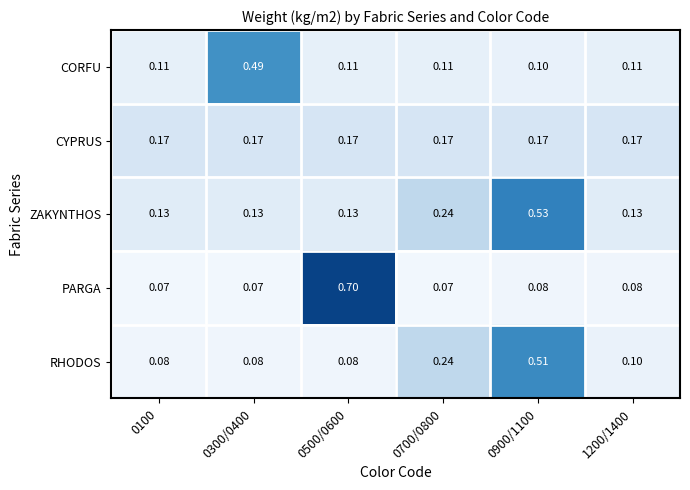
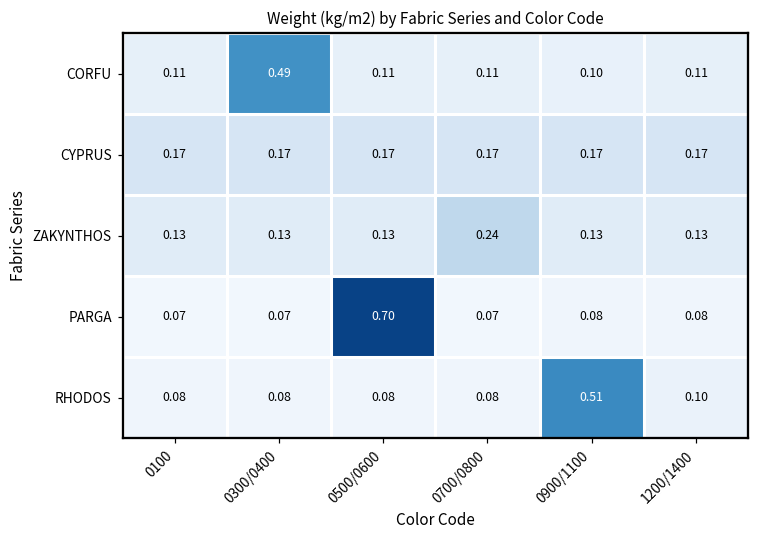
ZAKYNTHOS, 0900/1100: 0.53 -> 0.13
RHODOS, 0700/0800: 0.24 -> 0.08
